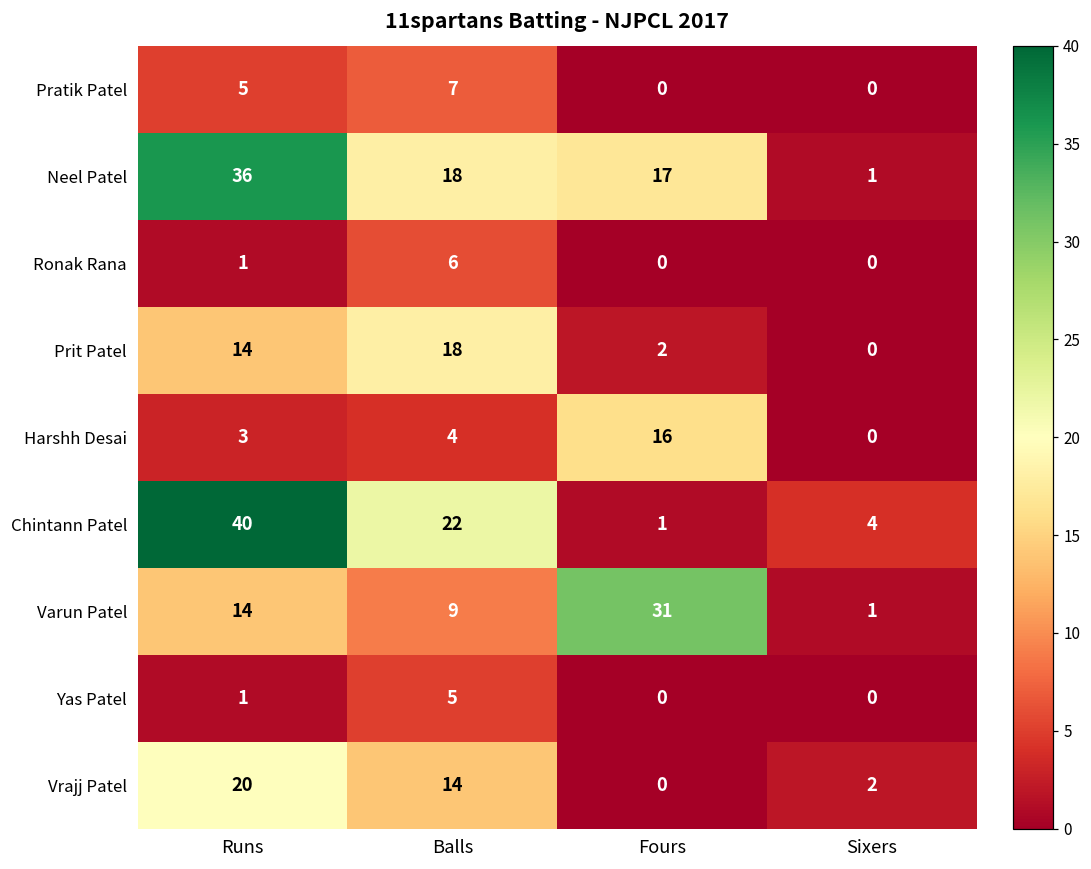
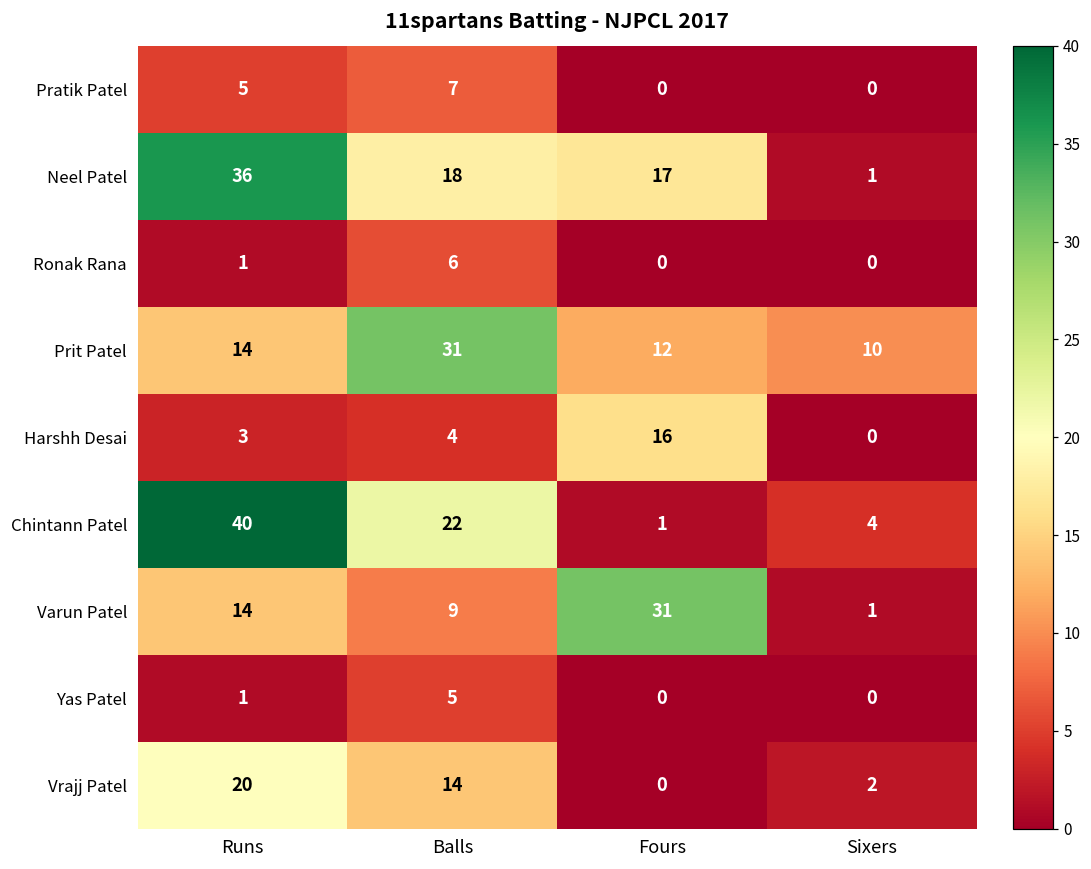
Prit Patel, Balls: 18 -> 31
Prit Patel, Fours: 2 -> 12
Prit Patel, Sixers: 0 -> 10
